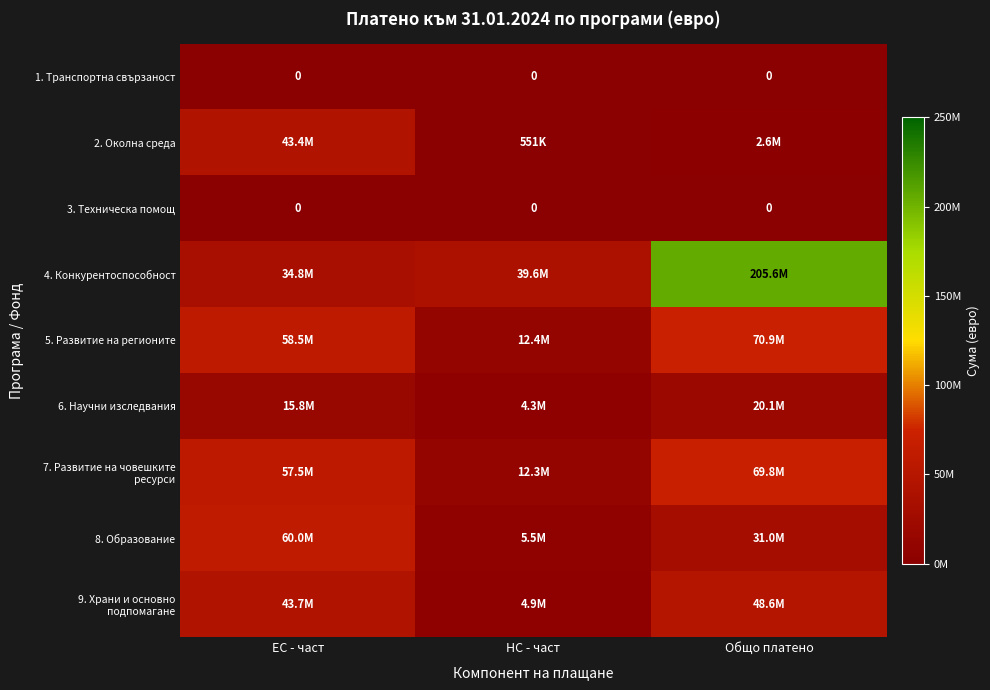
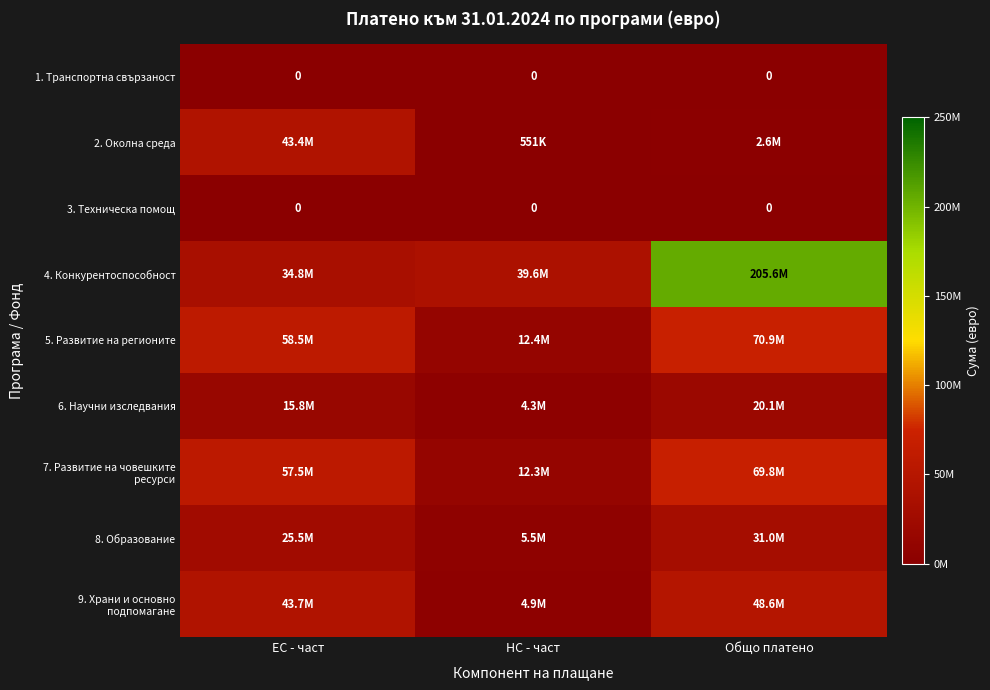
8. Образование, ЕС - част: 60.0M -> 25.5M
